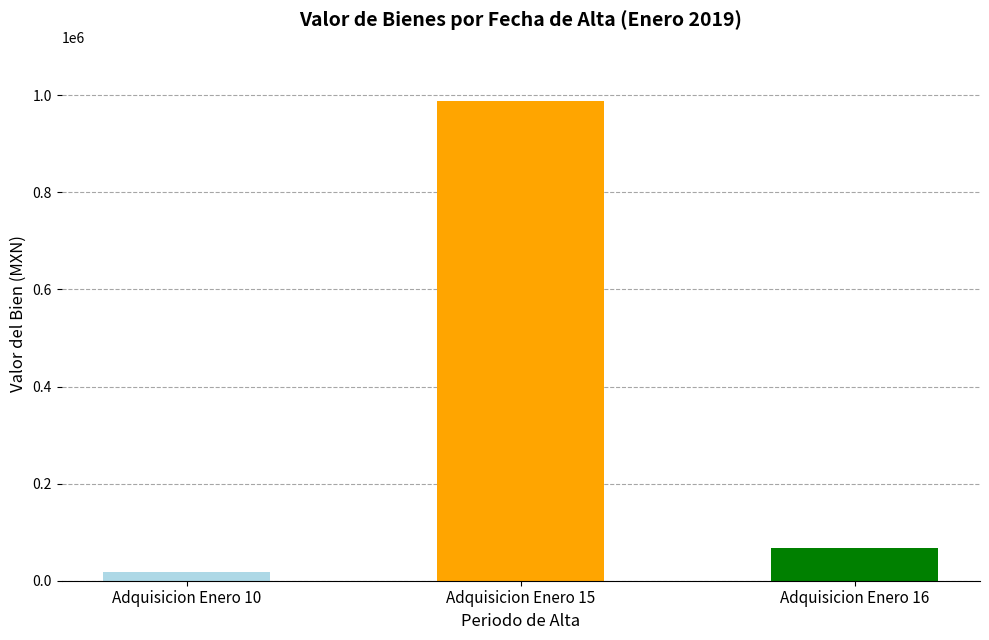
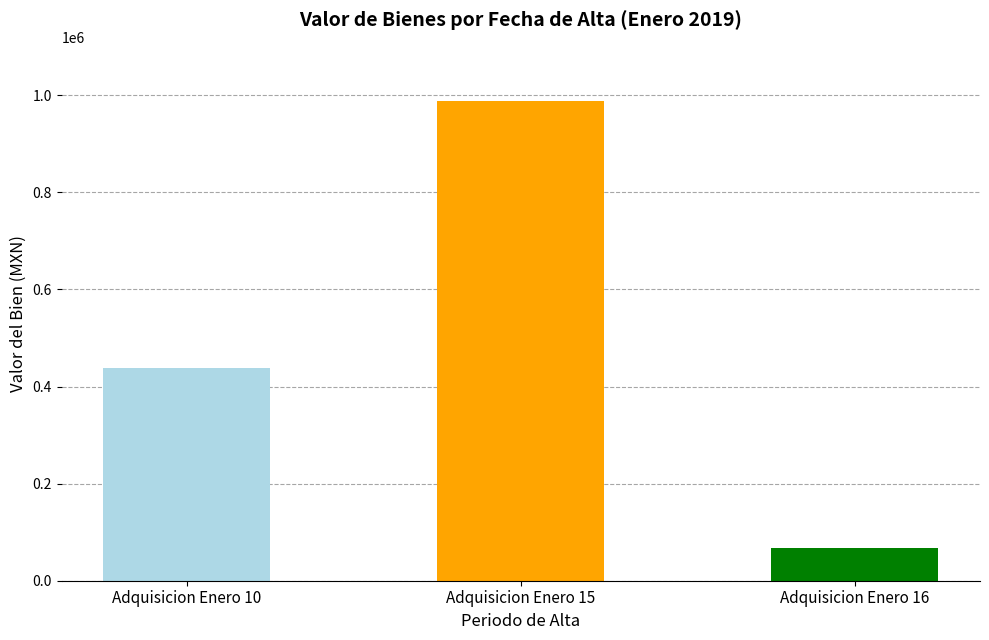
Adquisicion Enero 10: 20000 -> 440000
